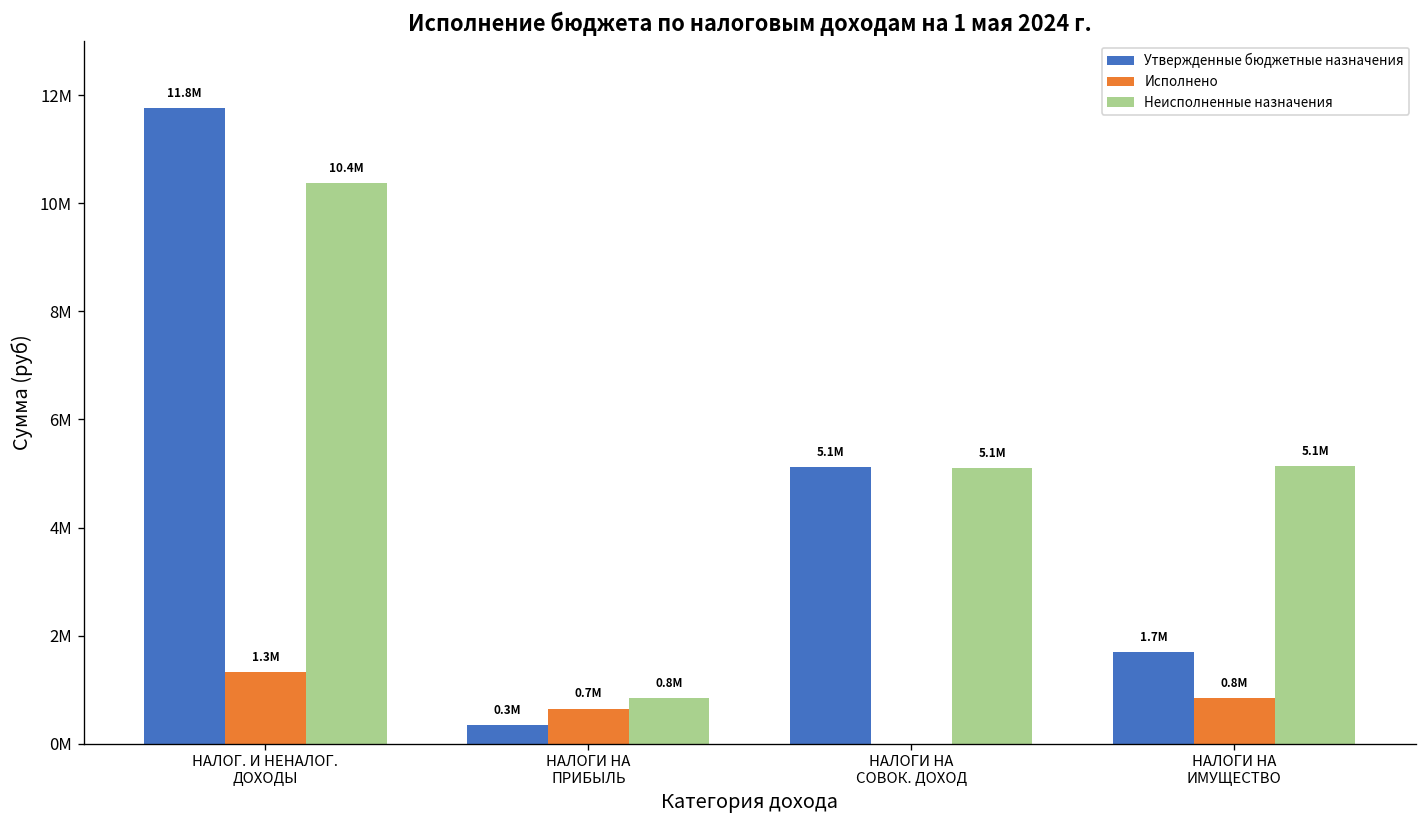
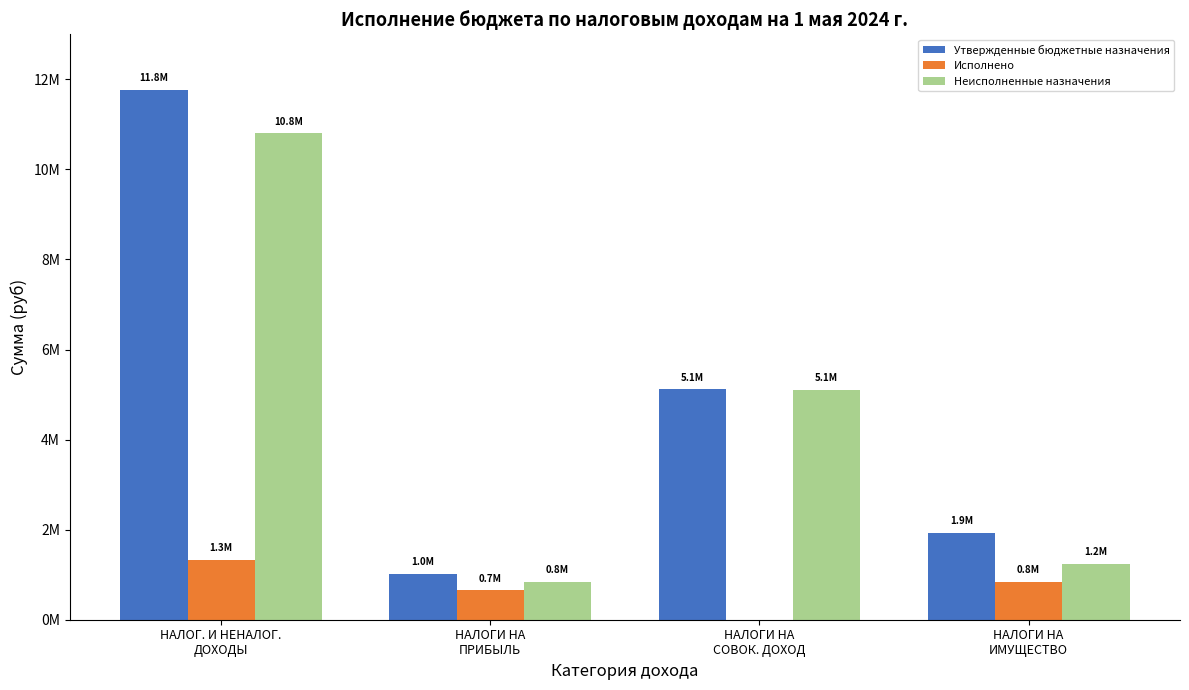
Неисполненные назначения, НАЛОГ. И НЕНАЛОГ. ДОХОДЫ: 10.4M -> 10.8M
Утвержденные бюджетные назначения, НАЛОГИ НА ПРИБЫЛЬ: 0.3M -> 1.0M
Утвержденные бюджетные назначения, НАЛОГИ НА ИМУЩЕСТВО: 1.7M -> 1.9M
Неисполненные назначения, НАЛОГИ НА ИМУЩЕСТВО: 5.1M -> 1.2M
